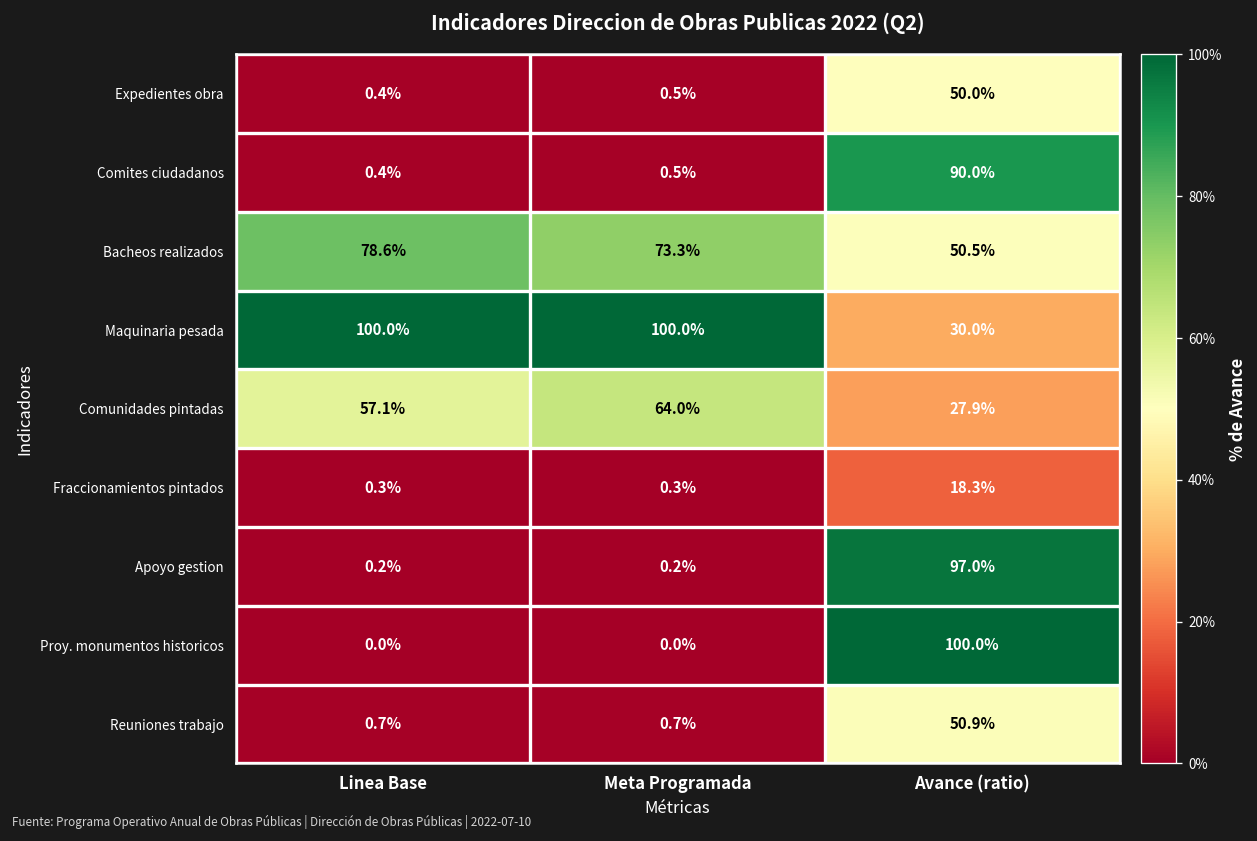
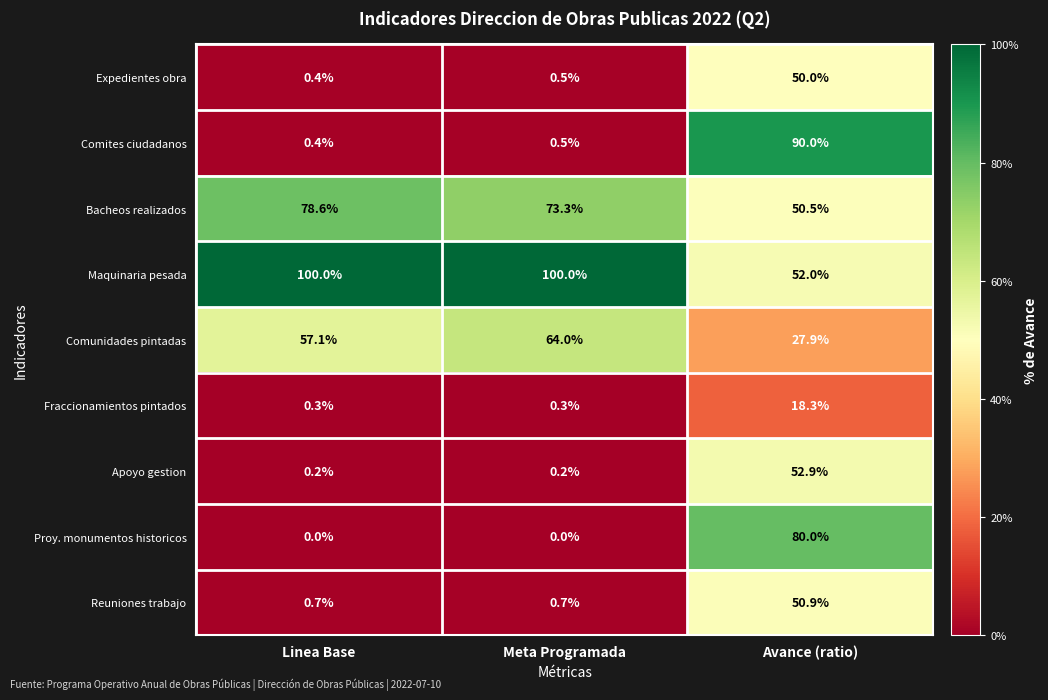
Maquinaria pesada, Avance (ratio): 30.0% -> 52.0%
Apoyo gestion, Avance (ratio): 97.0% -> 52.9%
Proy. monumentos historicos, Avance (ratio): 100.0% -> 80.0%
